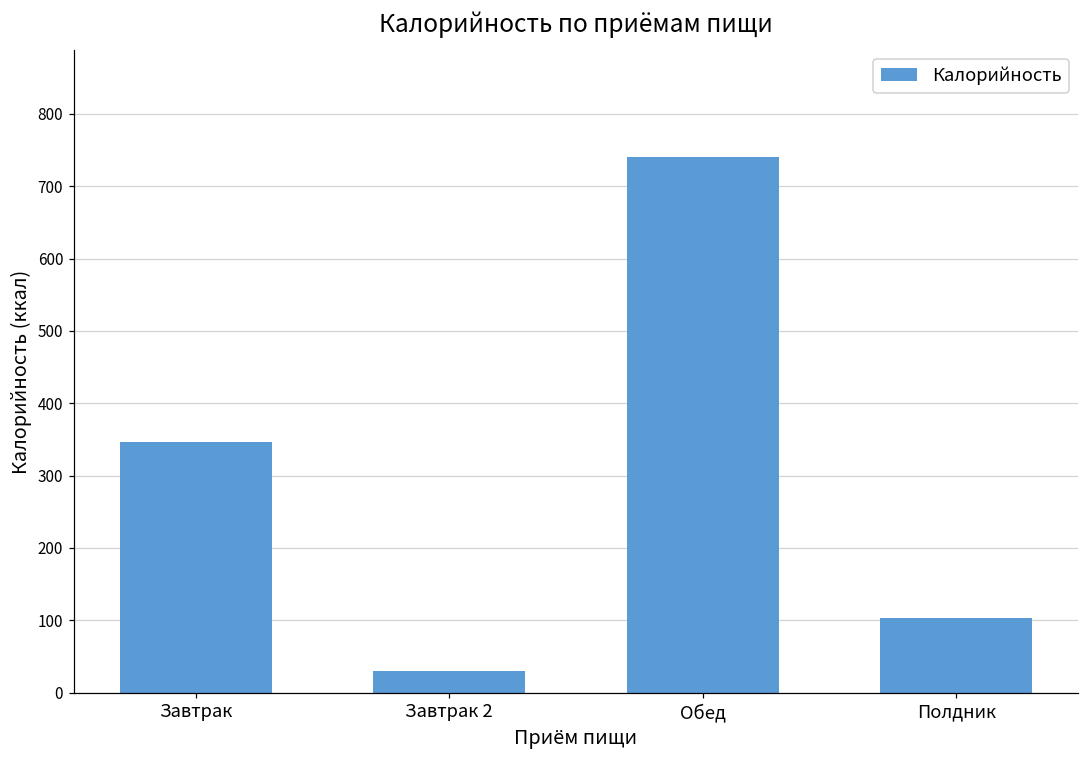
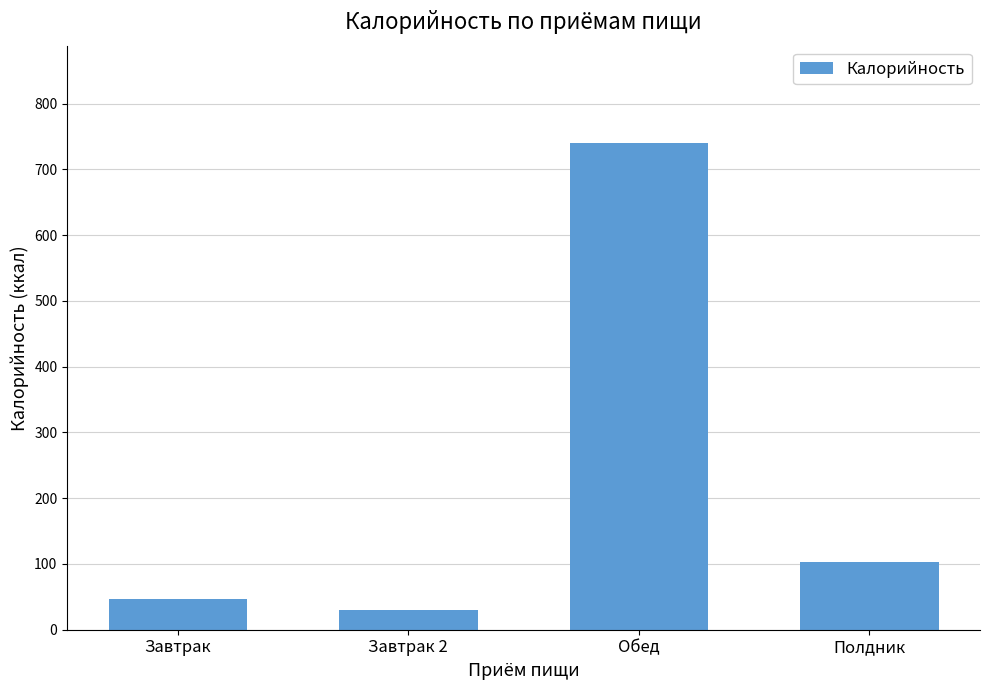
Завтрак: 350 -> 50
